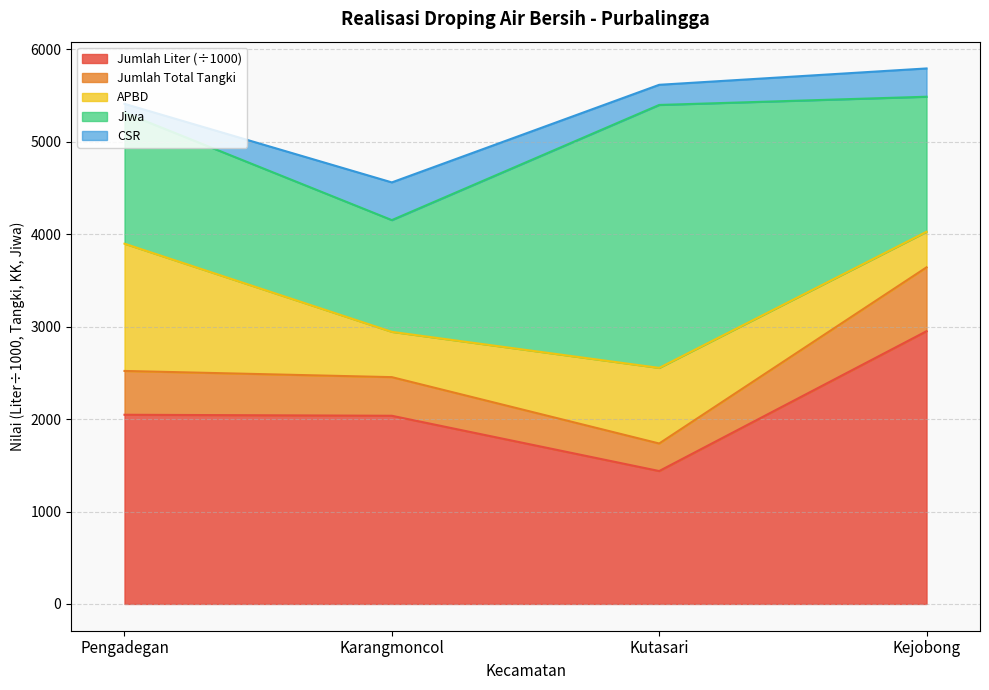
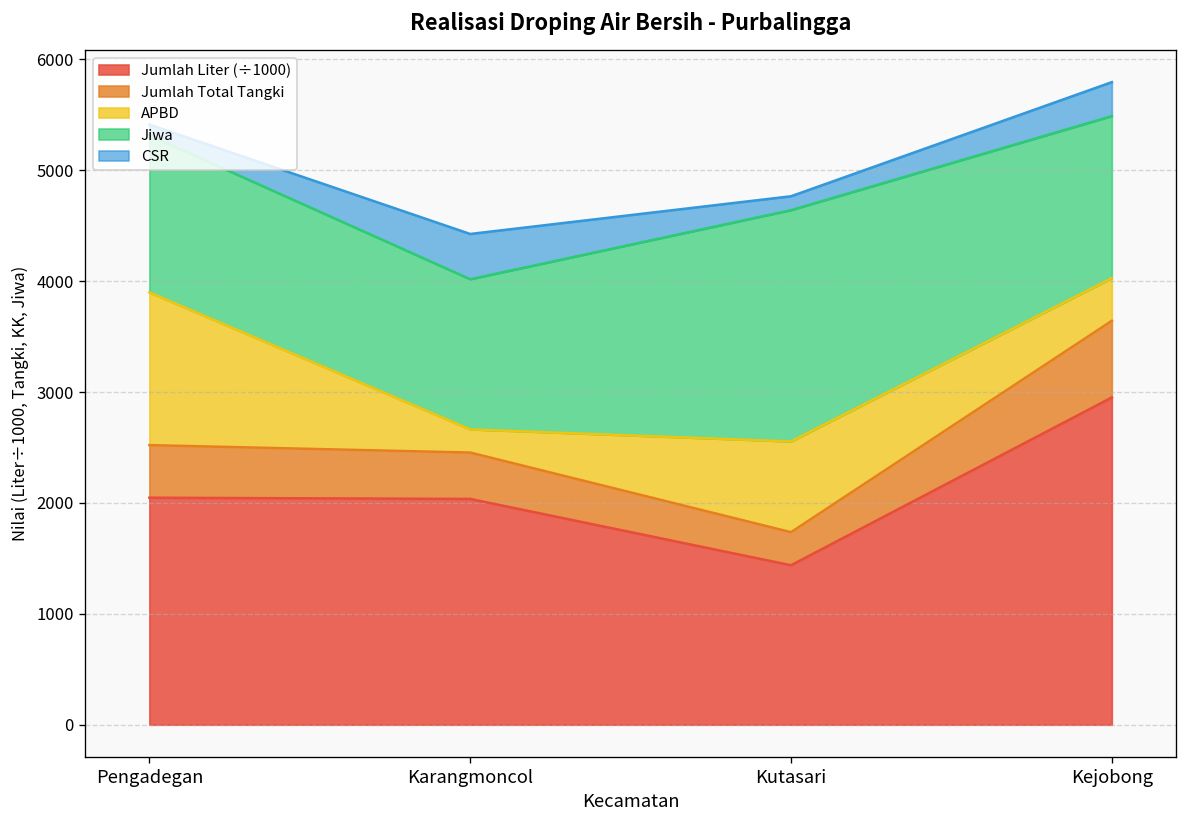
APBD, Karangmoncol: 500 -> 200
Jiwa, Karangmoncol: 1200 -> 1400
Jiwa, Kutasari: 2800 -> 2100
CSR, Kutasari: 200 -> 100
